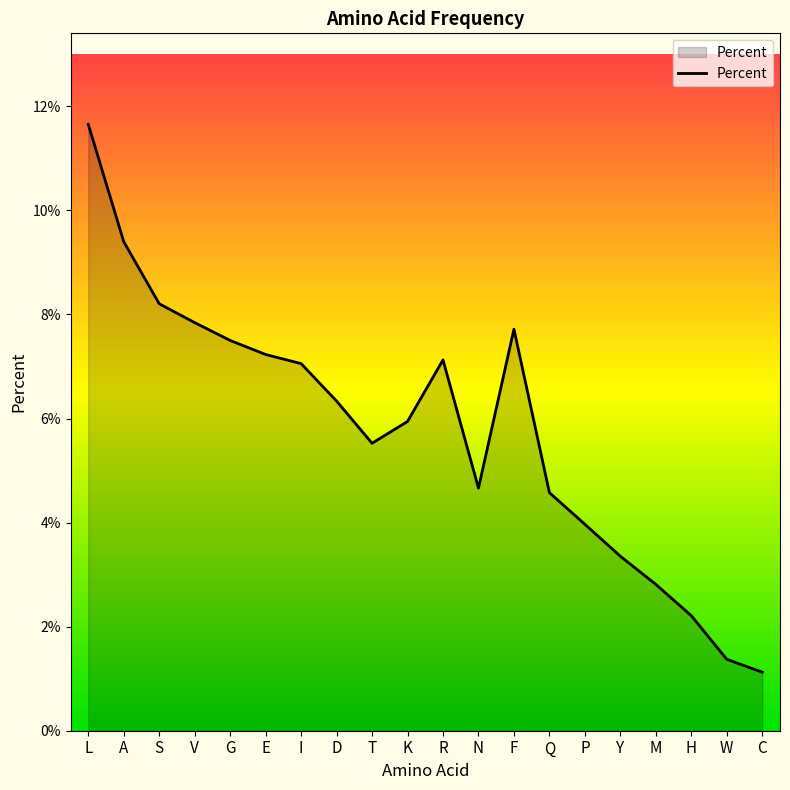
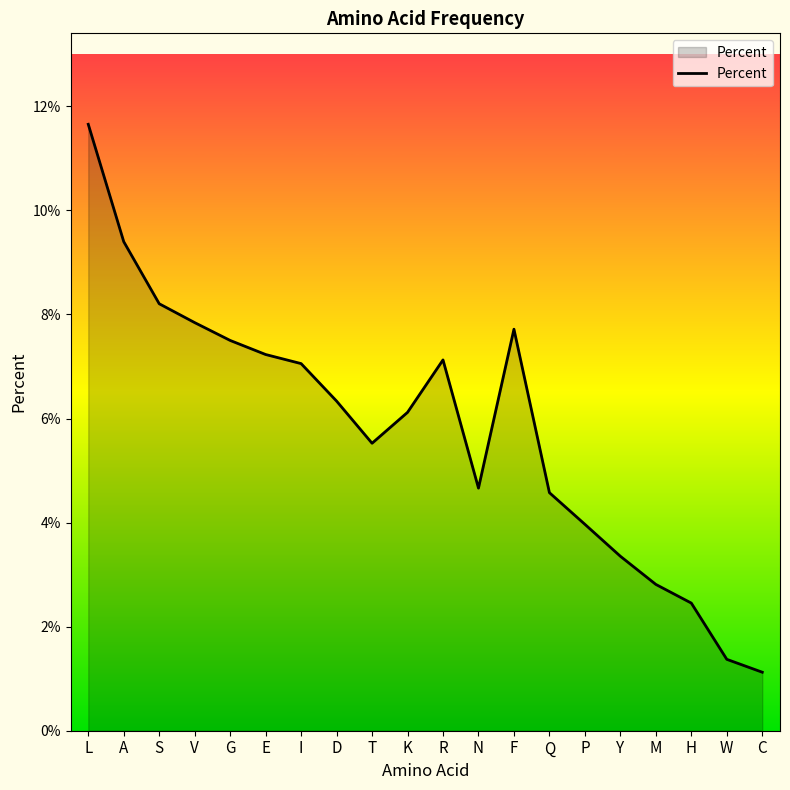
K: 5.9% -> 6.1%
H: 2.2% -> 2.5%
